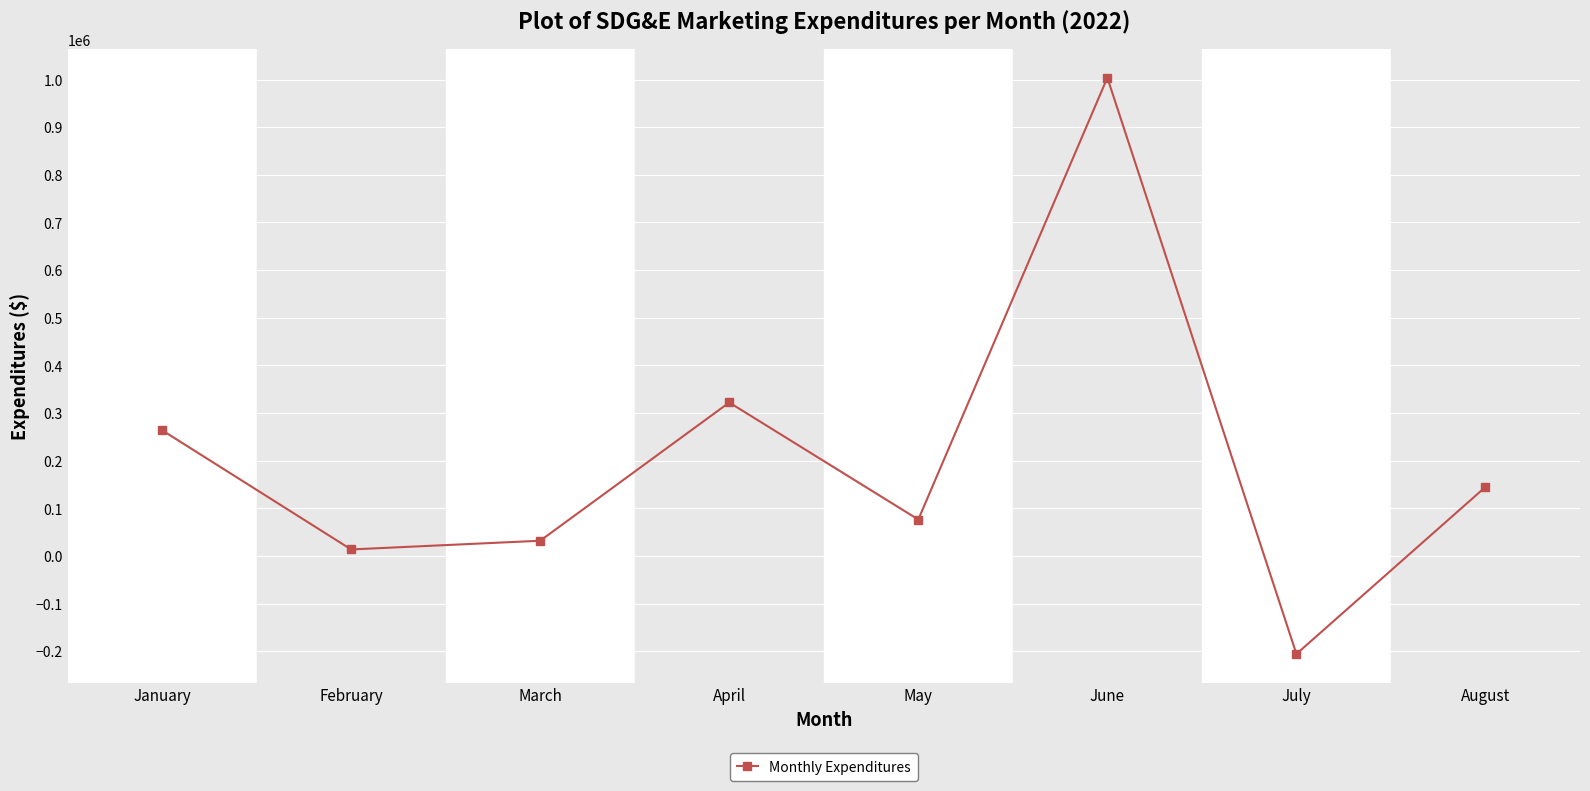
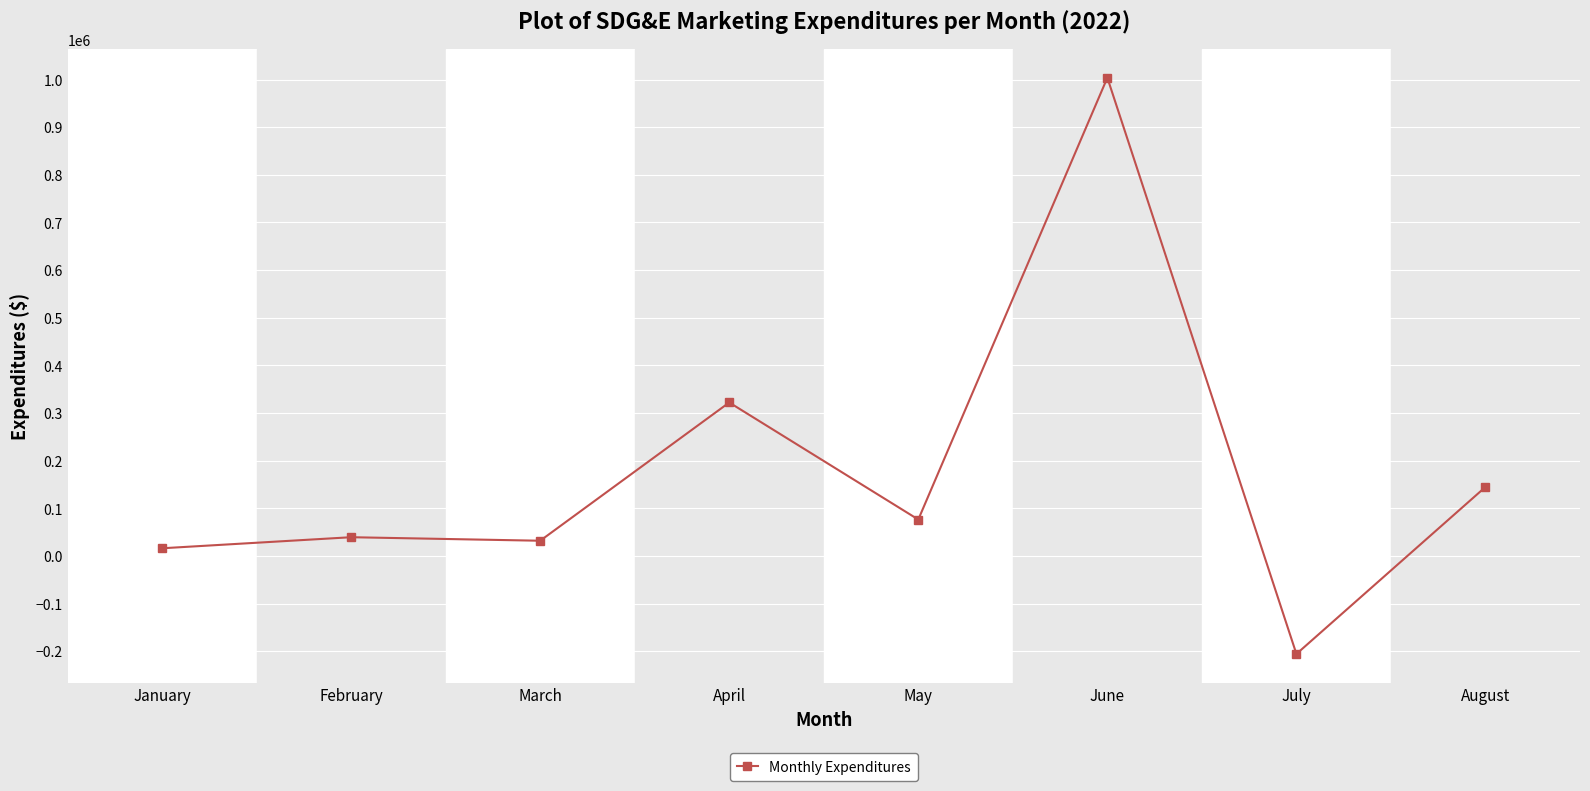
January: 260000 -> 20000
February: 10000 -> 40000
